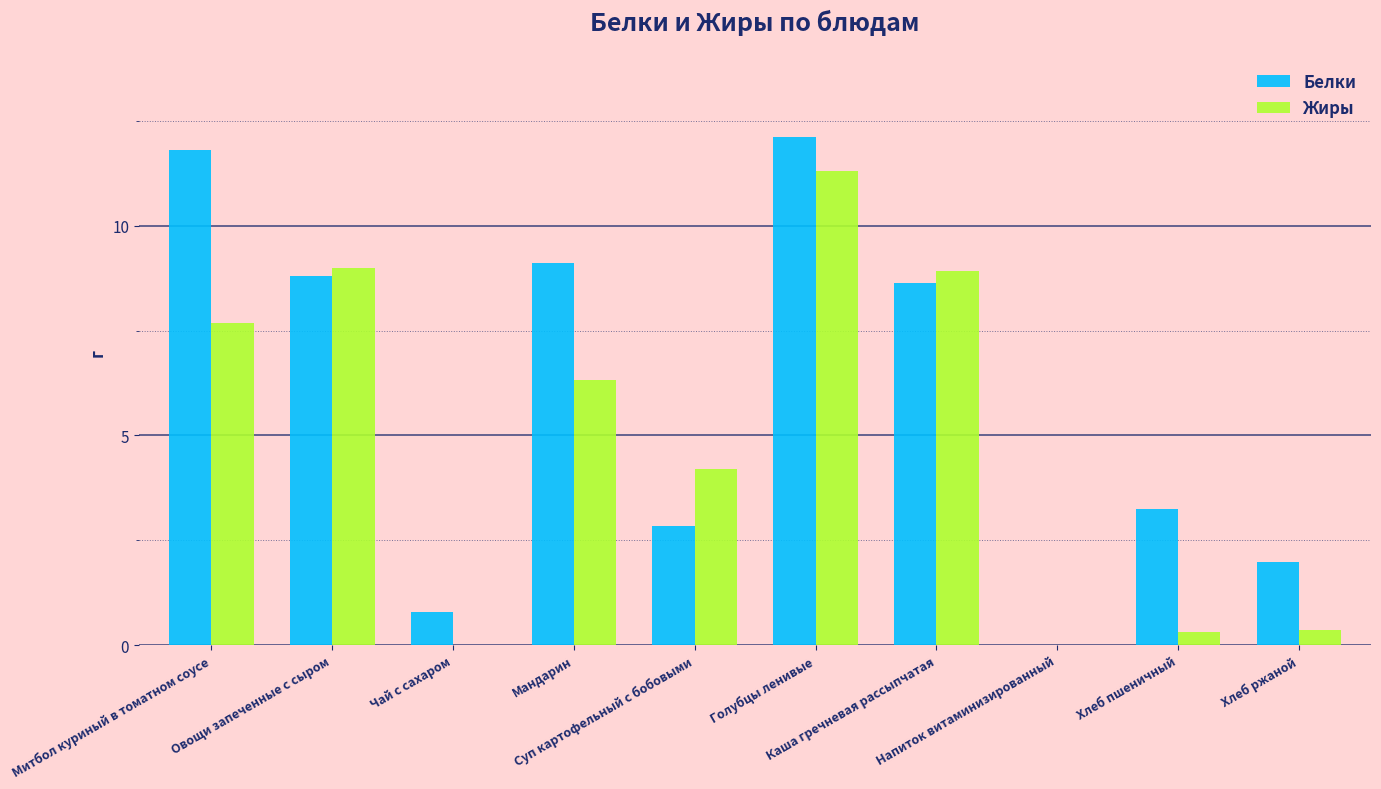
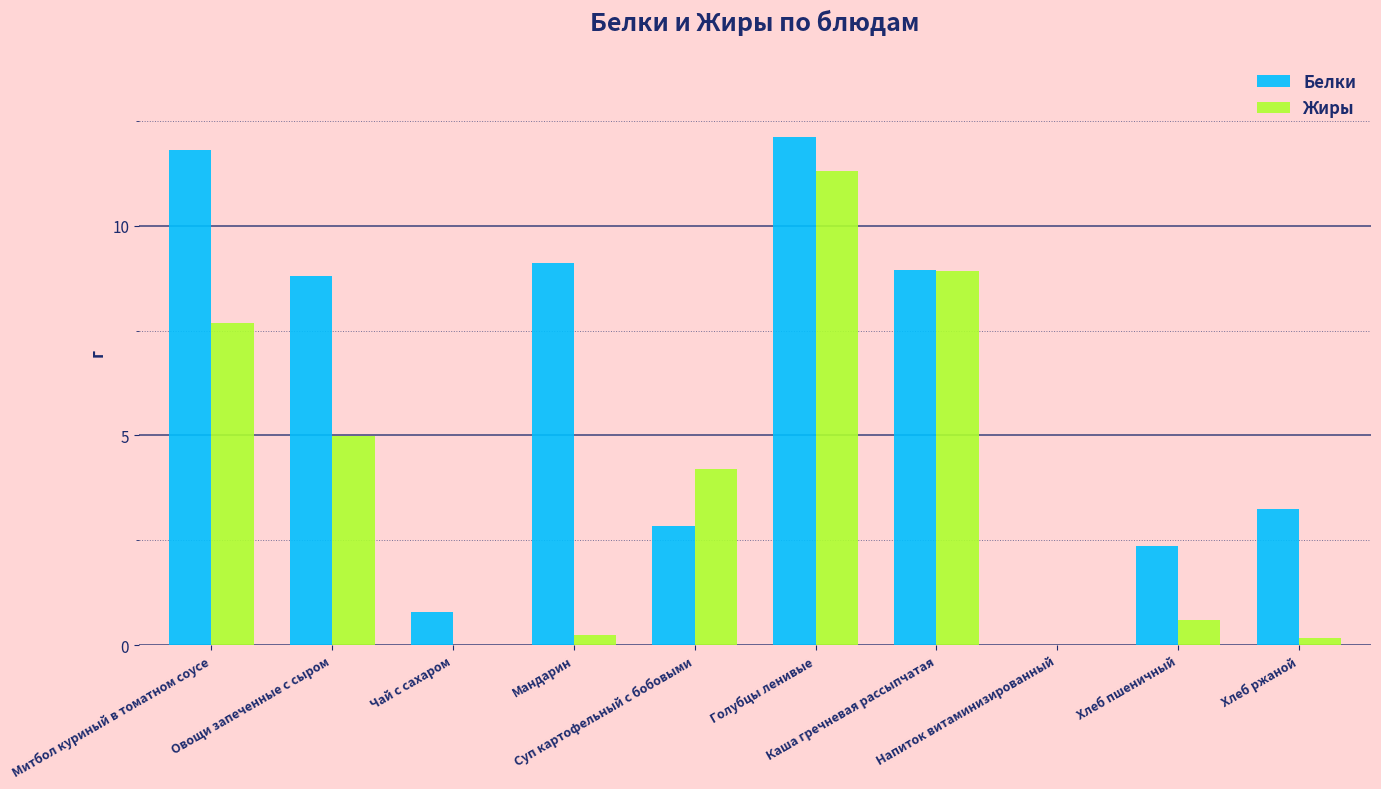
Жиры, Овощи запеченные с сыром: 9.0 -> 5.0
Жиры, Мандарин: 6.3 -> 0.2
Белки, Каша гречневая рассыпчатая: 8.6 -> 9.0
Белки, Хлеб пшеничный: 3.3 -> 2.4
Жиры, Хлеб пшеничный: 0.3 -> 0.6
Белки, Хлеб ржаной: 2.0 -> 3.3
Жиры, Хлеб ржаной: 0.4 -> 0.2
